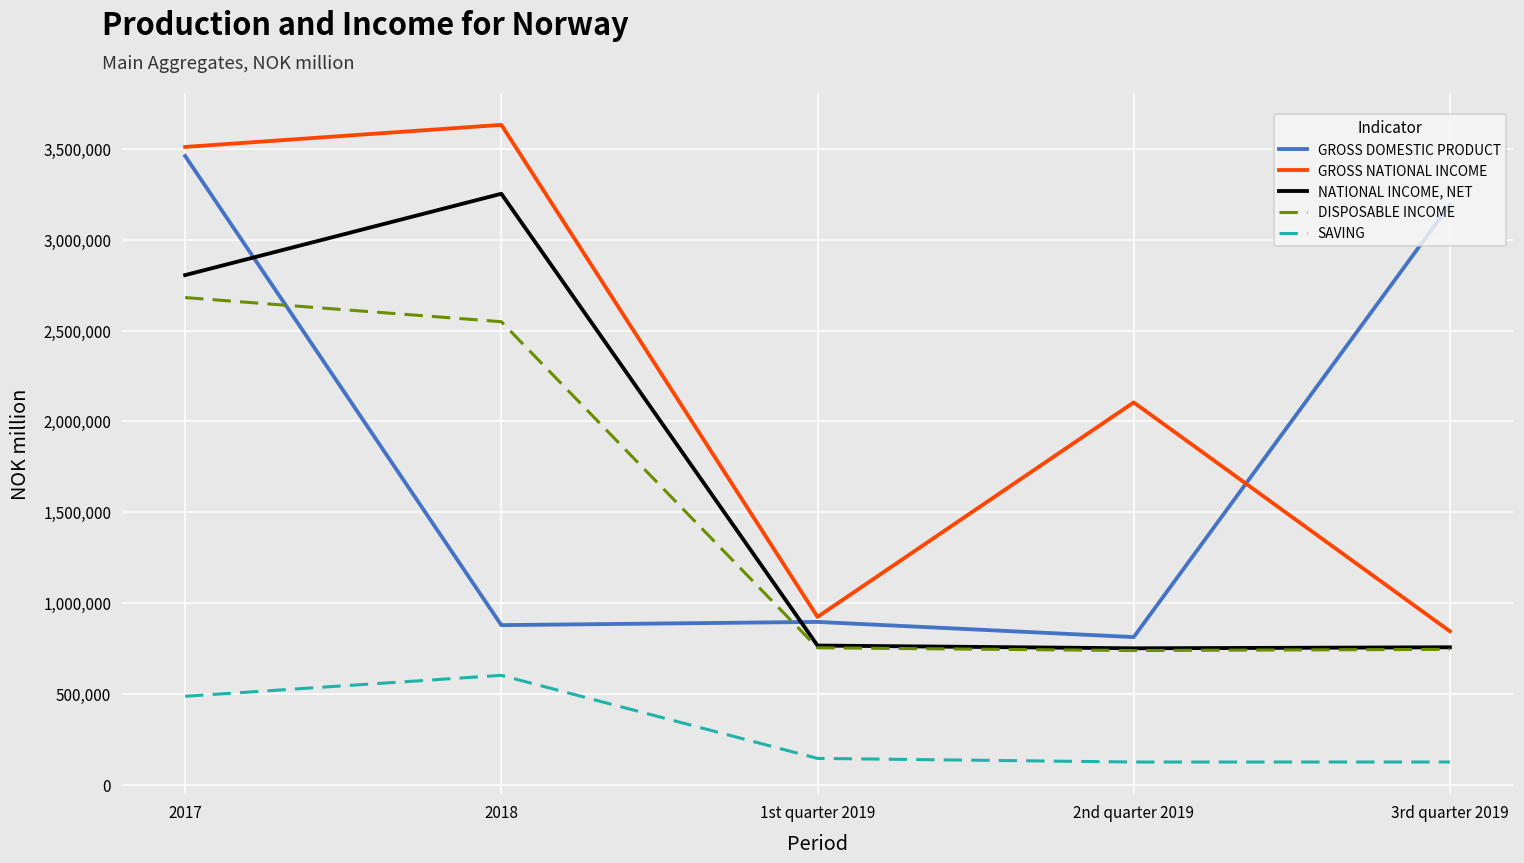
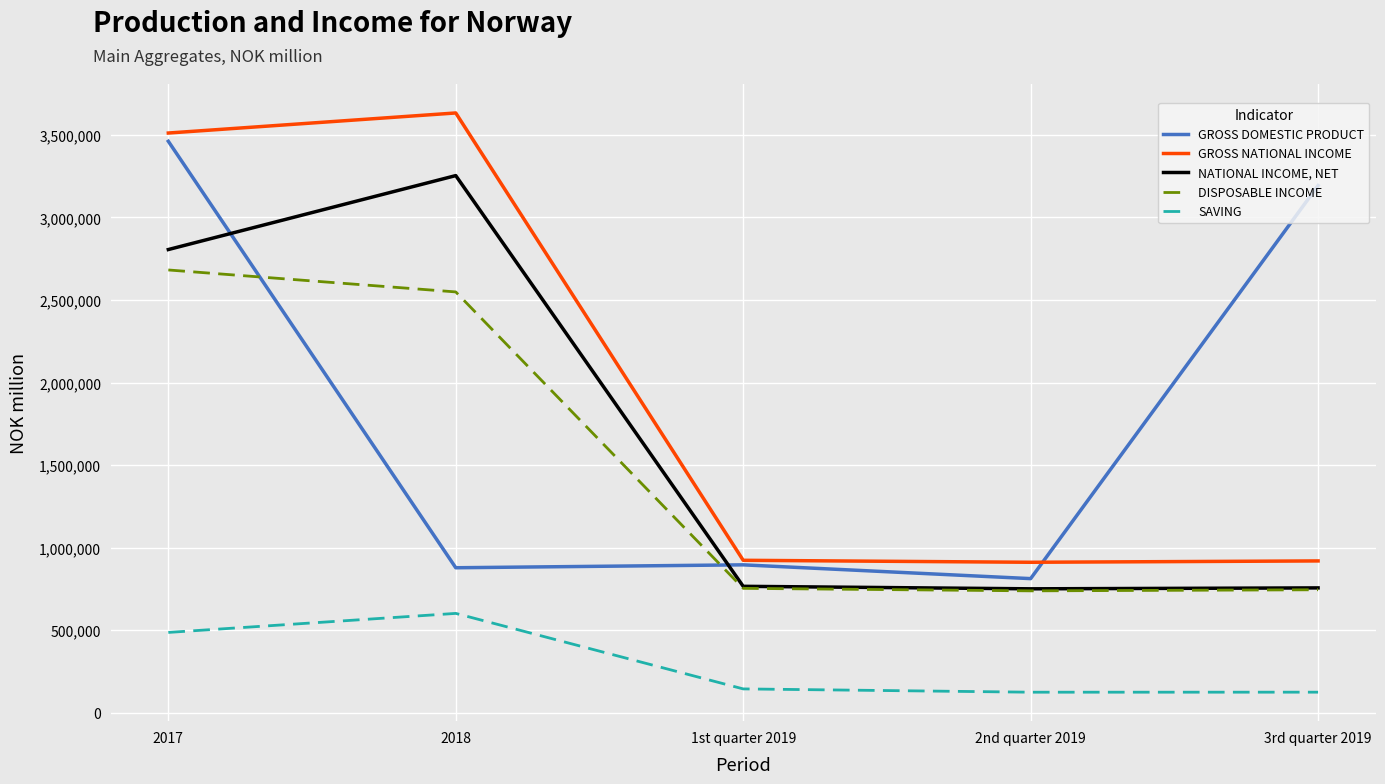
GROSS NATIONAL INCOME, 2nd quarter 2019: 2,100,000 -> 910,000
GROSS NATIONAL INCOME, 3rd quarter 2019: 840,000 -> 920,000
